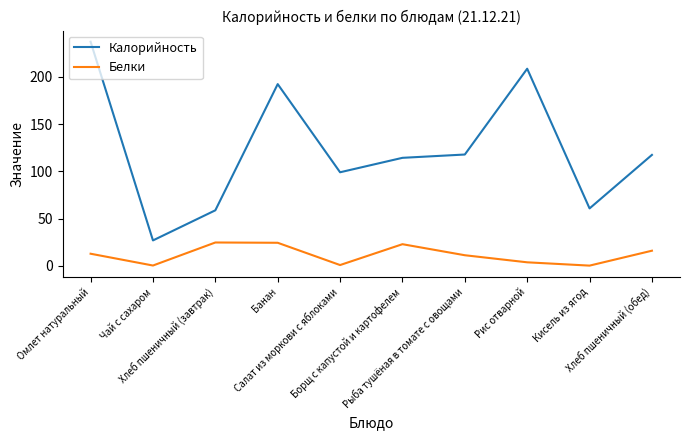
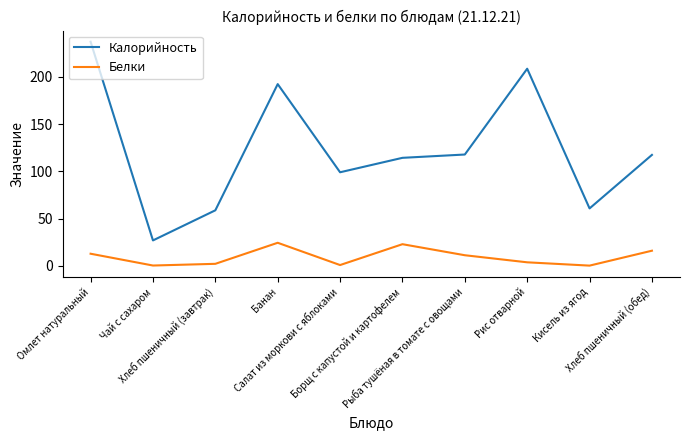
Белки, Хлеб пшеничный (завтрак): 20 -> 0
